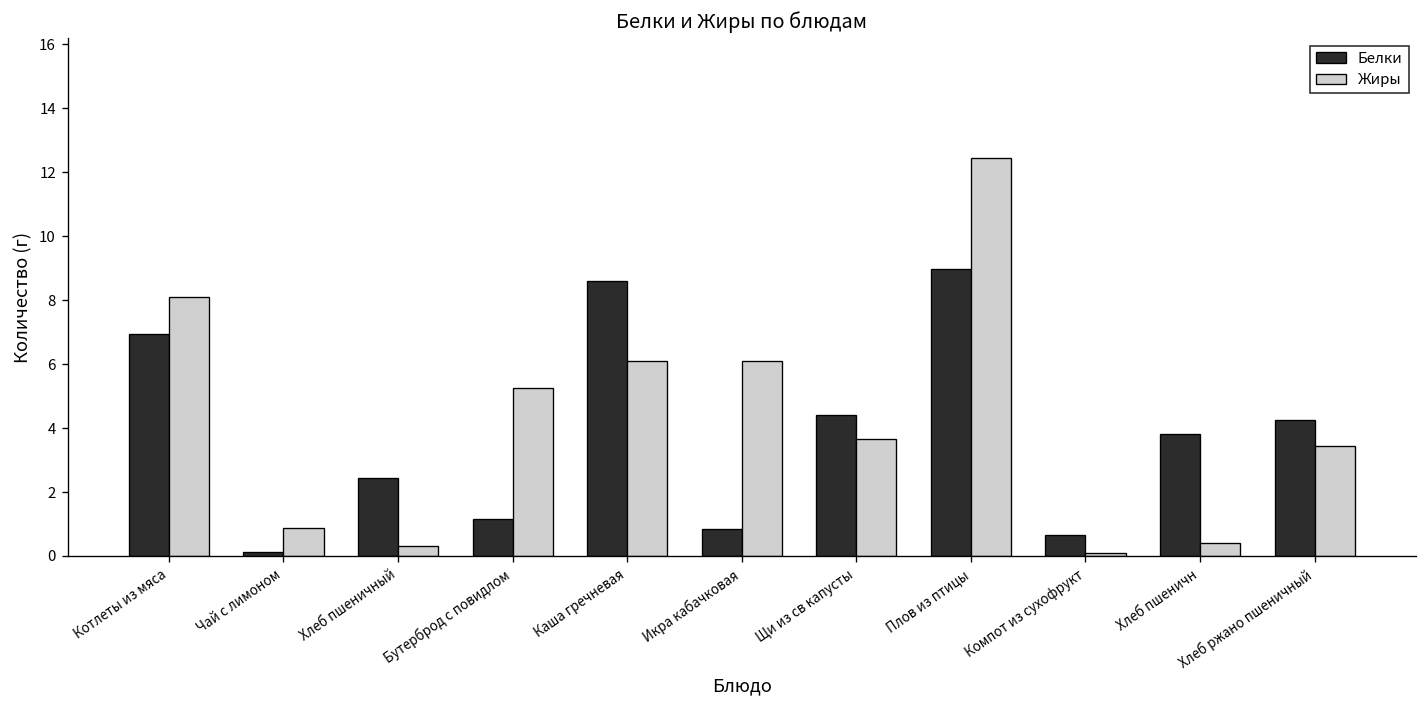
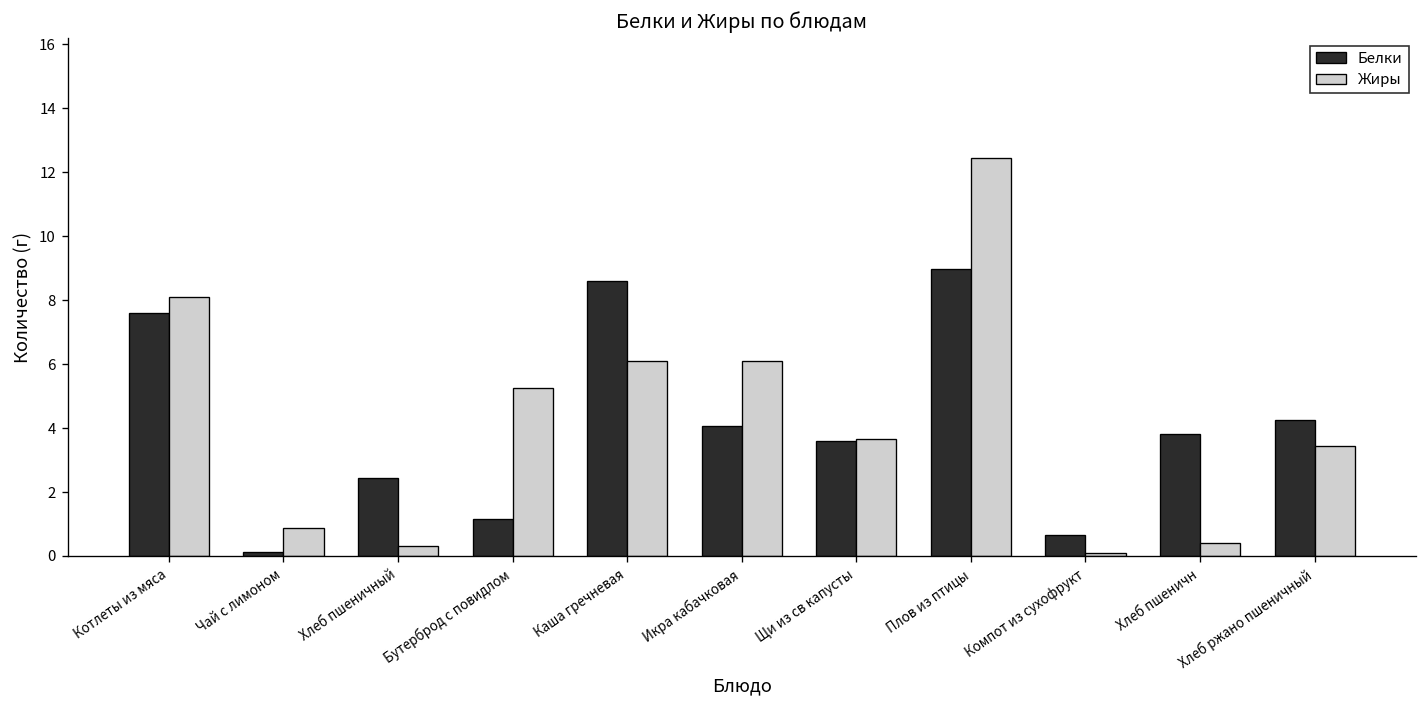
Белки, Котлеты из мяса: 6.9 -> 7.6
Белки, Икра кабачковая: 0.8 -> 4.1
Белки, Щи из св капусты: 4.4 -> 3.6
